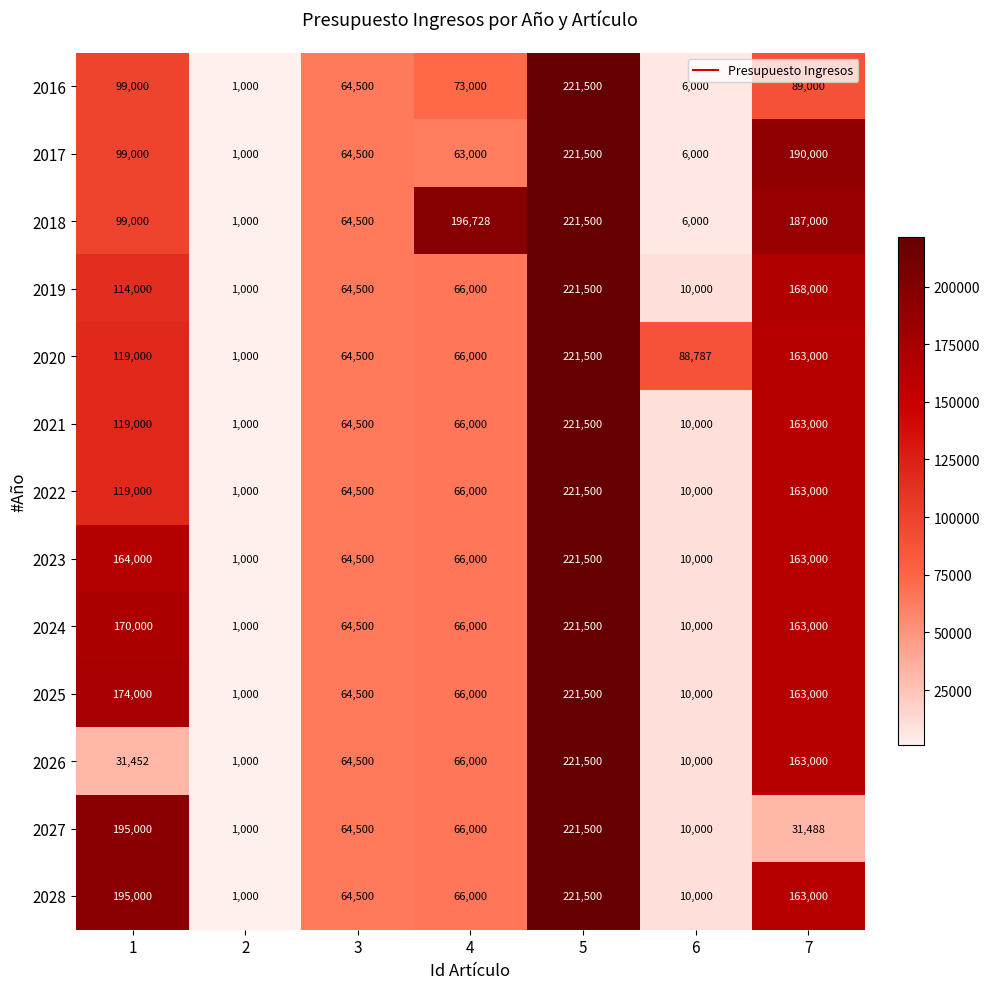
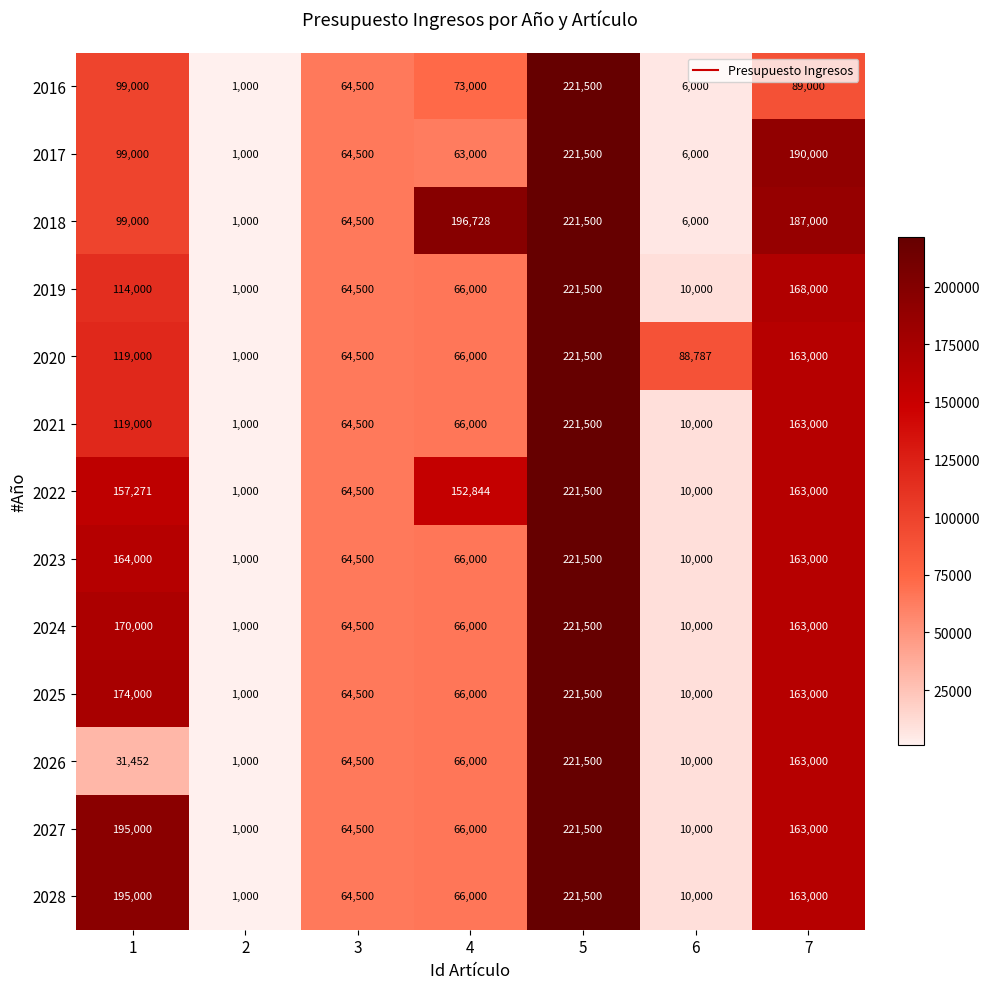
2022, 1: 119,000 -> 157,271
2022, 4: 66,000 -> 152,844
2027, 7: 31,488 -> 163,000
